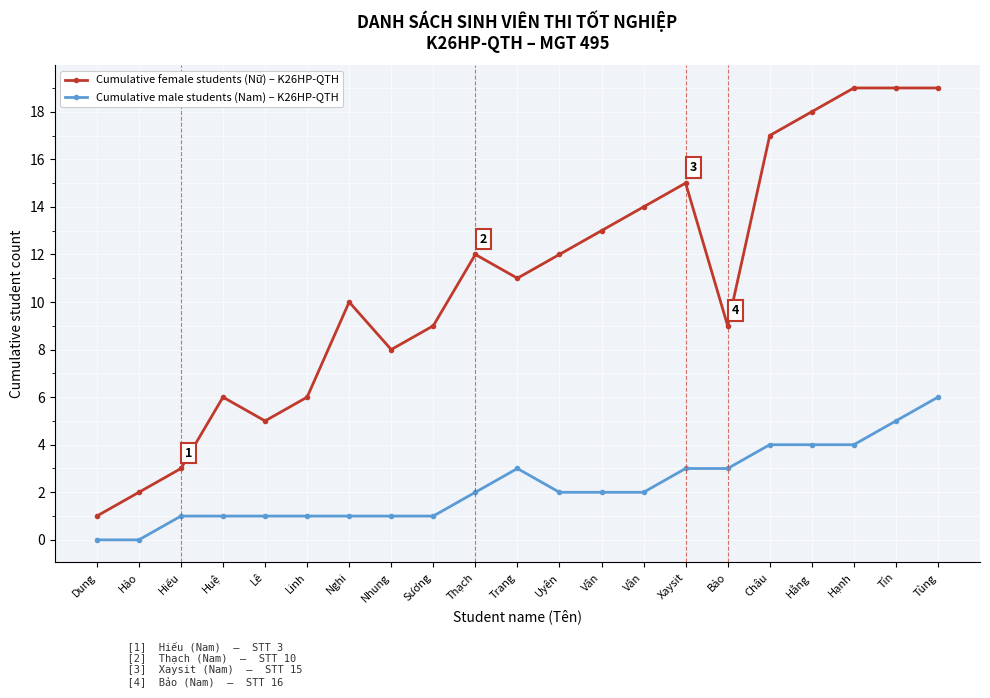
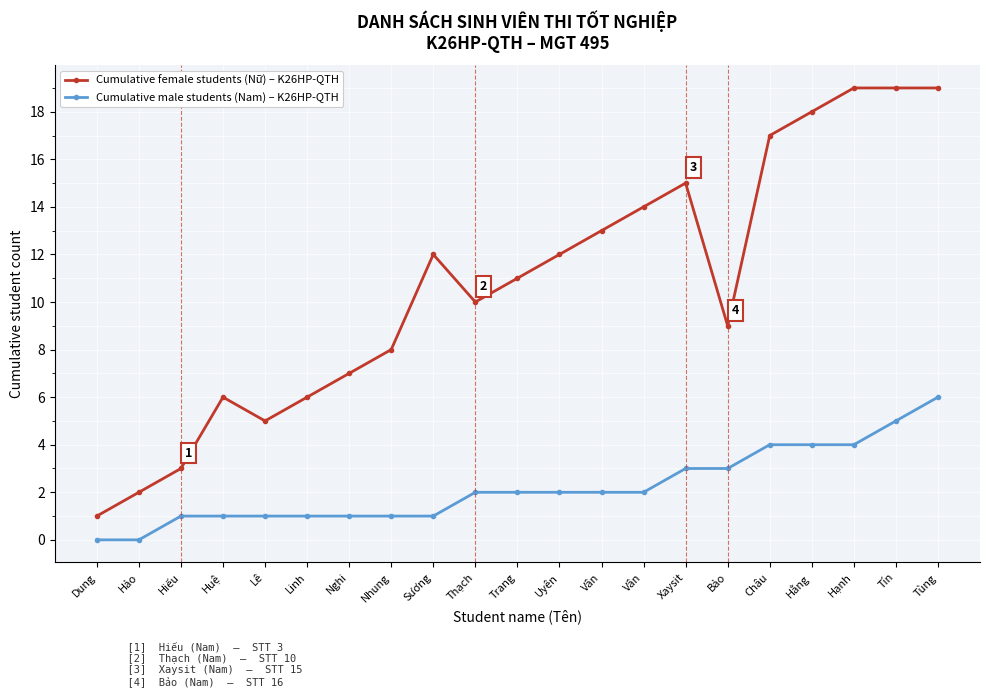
Cumulative female students (Nữ) – K26HP-QTH, Nghi: 10 -> 7
Cumulative female students (Nữ) – K26HP-QTH, Sương: 9 -> 12
Cumulative female students (Nữ) – K26HP-QTH, Thạch: 12 -> 10
Cumulative male students (Nam) – K26HP-QTH, Trang: 3 -> 2
